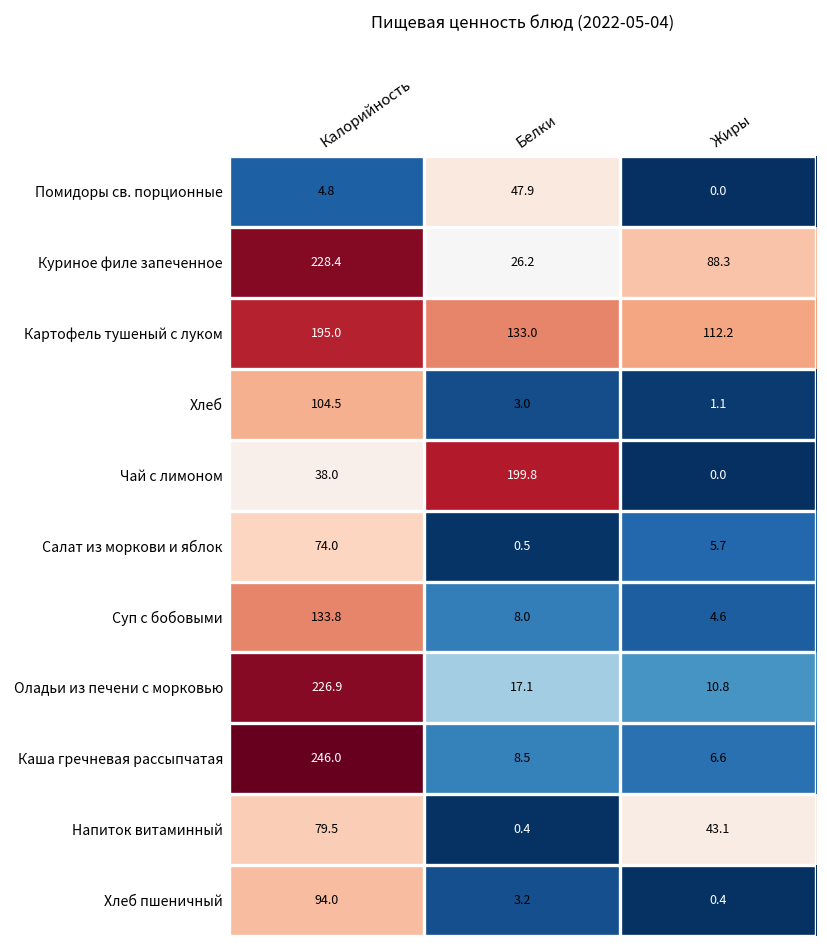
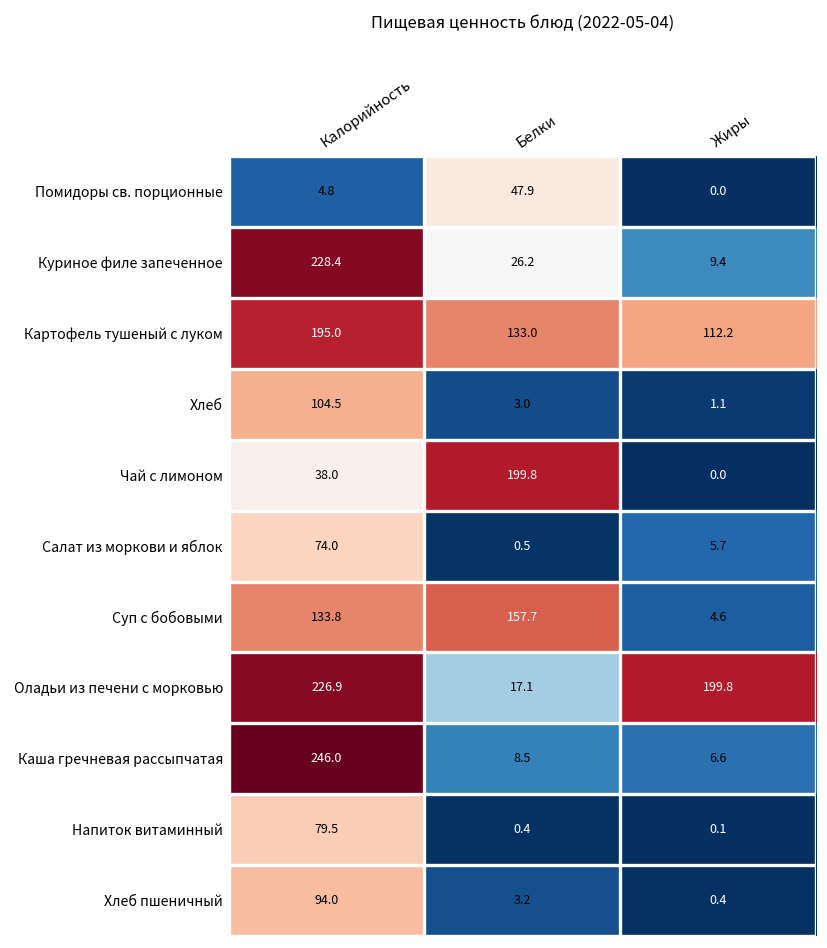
Куриное филе запеченное, Жиры: 88.3 -> 9.4
Суп с бобовыми, Белки: 8.0 -> 157.7
Оладьи из печени с морковью, Жиры: 10.8 -> 199.8
Напиток витаминный, Жиры: 43.1 -> 0.1
